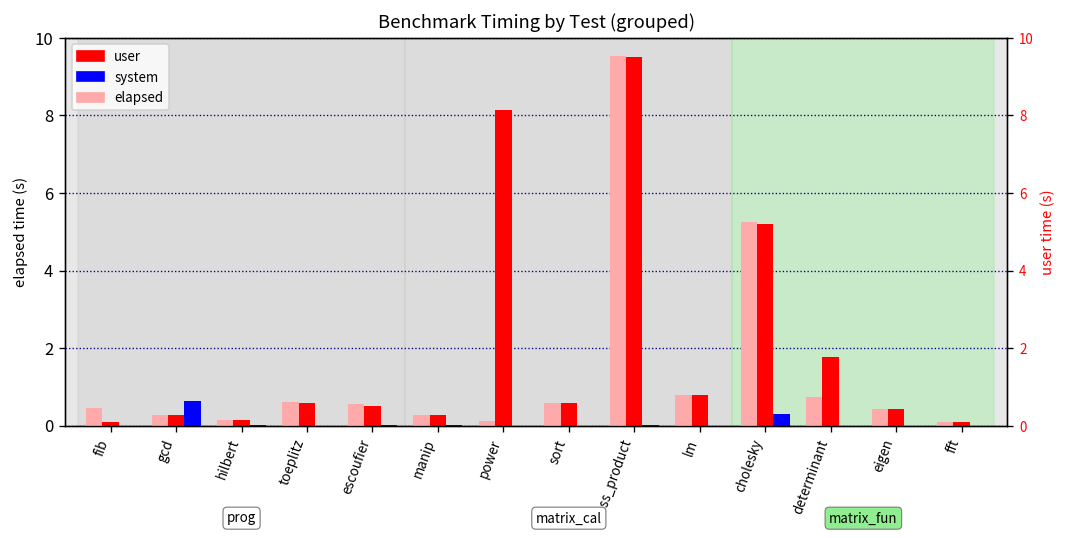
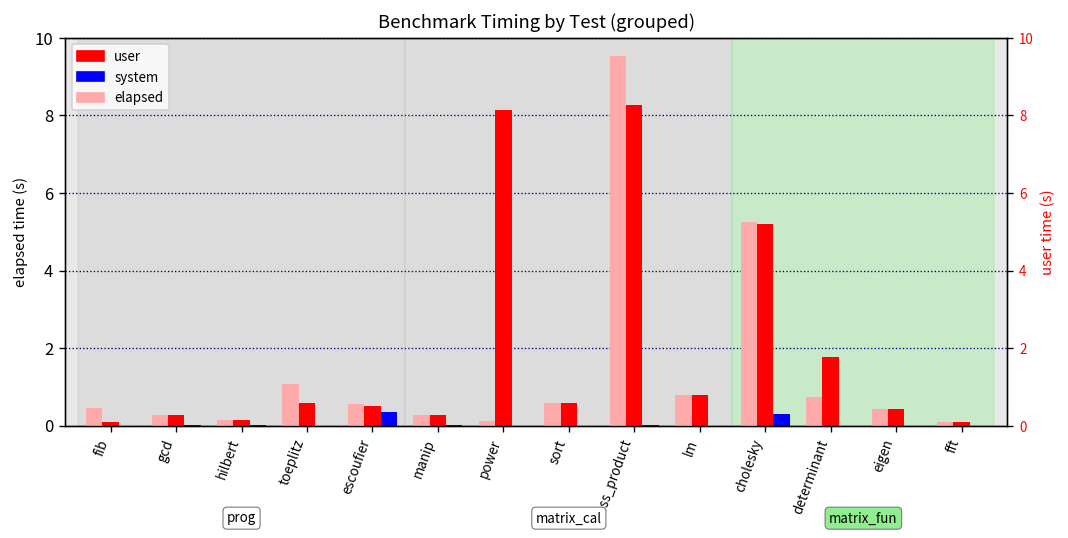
system, gcd: 0.6 -> 0.0
elapsed, toeplitz: 0.6 -> 1.1
system, escoufier: 0.0 -> 0.4
user, cross_product: 9.5 -> 8.3
